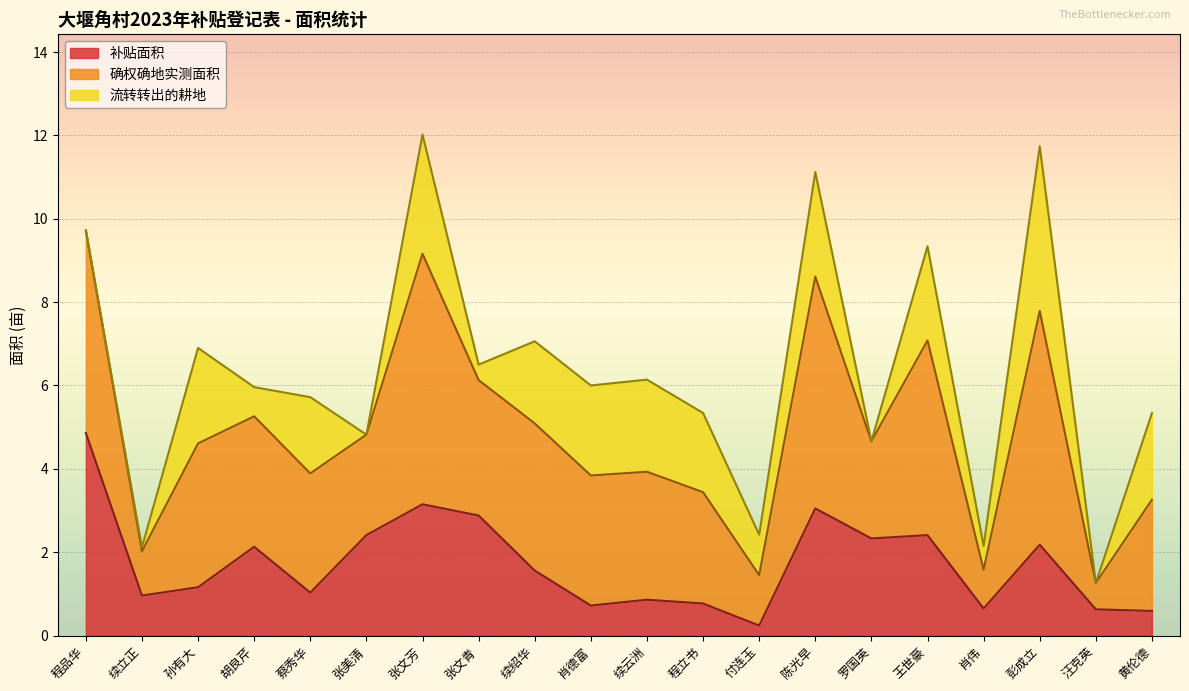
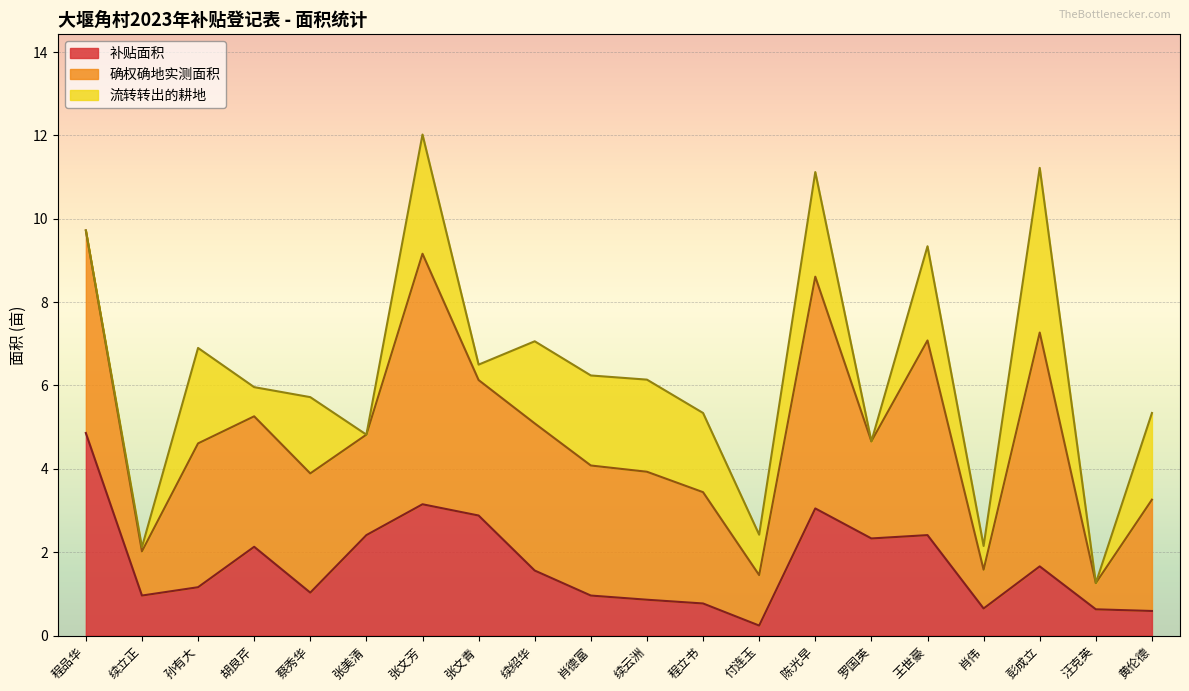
补贴面积, 肖德富: 0.7 -> 1.0
补贴面积, 彭成立: 2.2 -> 1.7
